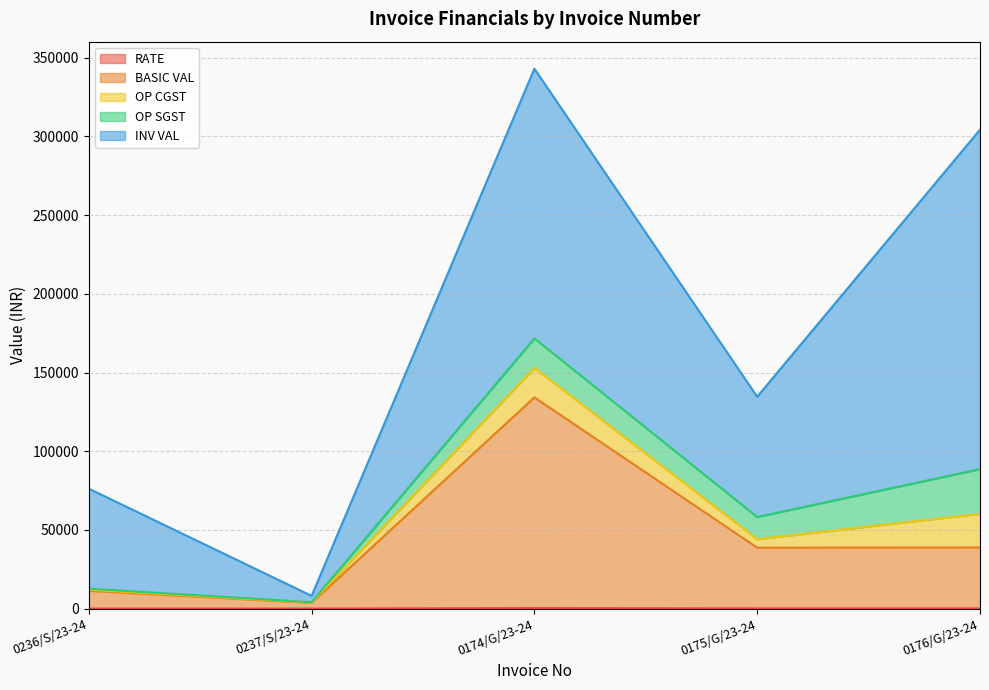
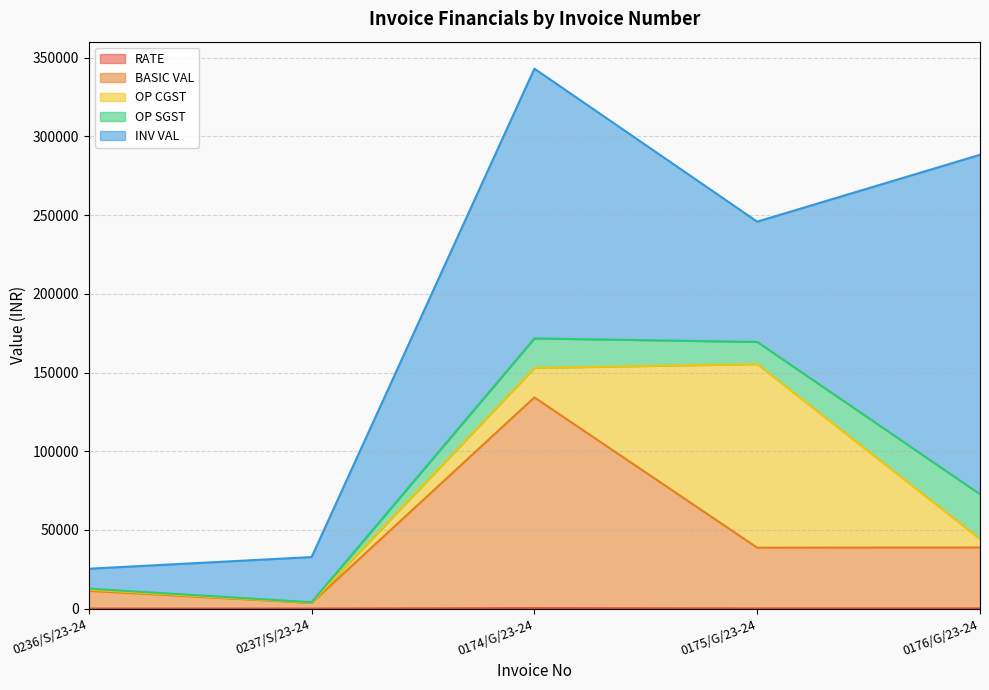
INV VAL, 0236/S/23-24: 64000 -> 13000
INV VAL, 0237/S/23-24: 4000 -> 29000
OP CGST, 0175/G/23-24: 5000 -> 117000
OP CGST, 0176/G/23-24: 21000 -> 5000
